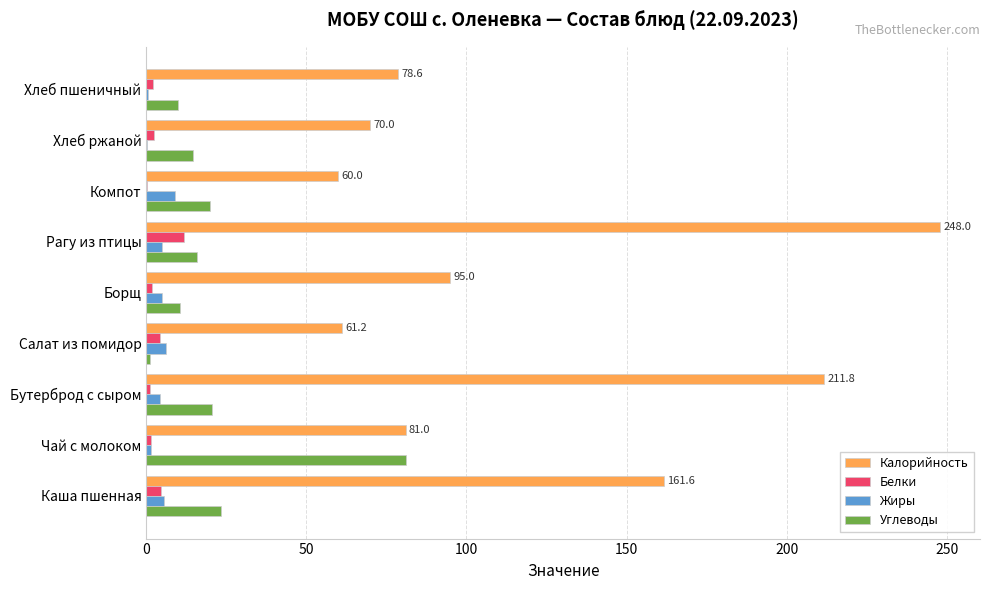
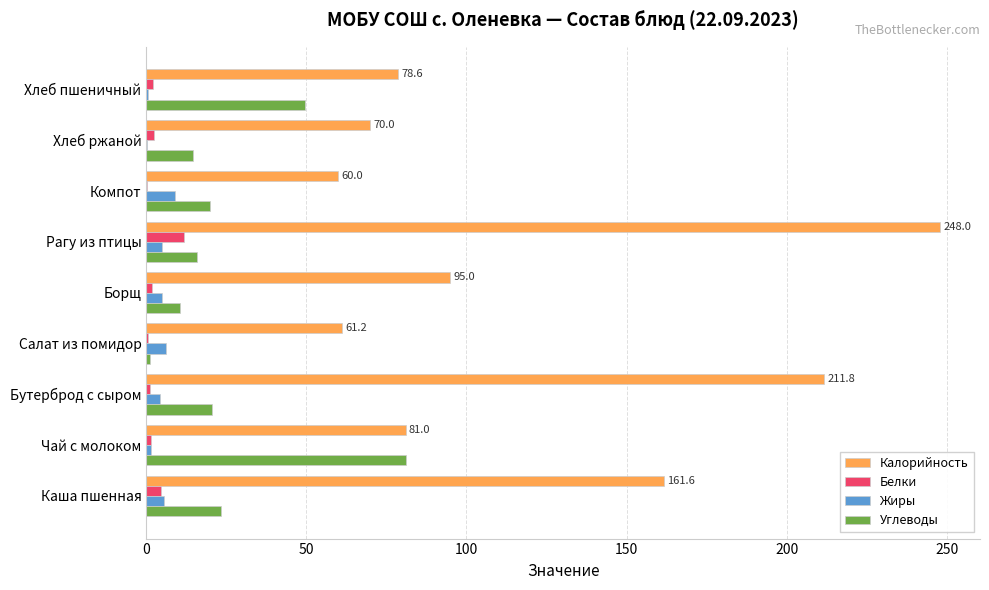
Углеводы, Хлеб пшеничный: 10 -> 49
Белки, Салат из помидор: 4 -> 0
